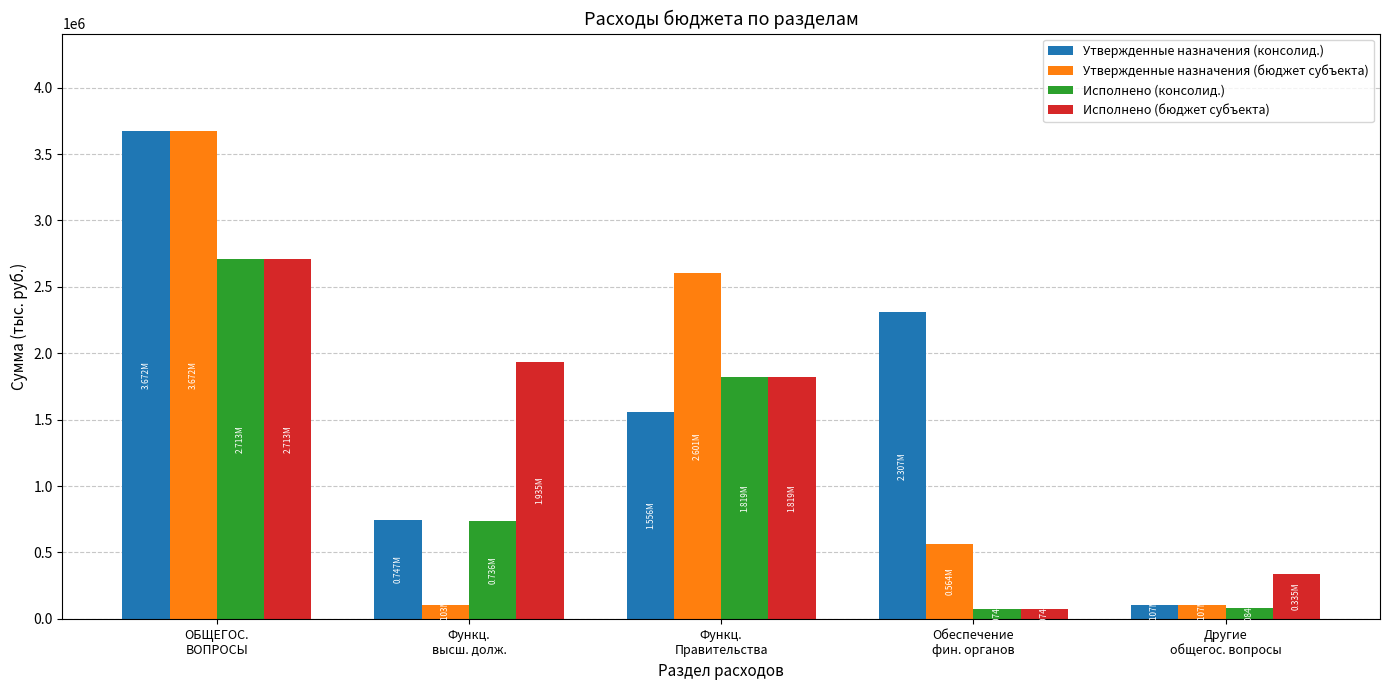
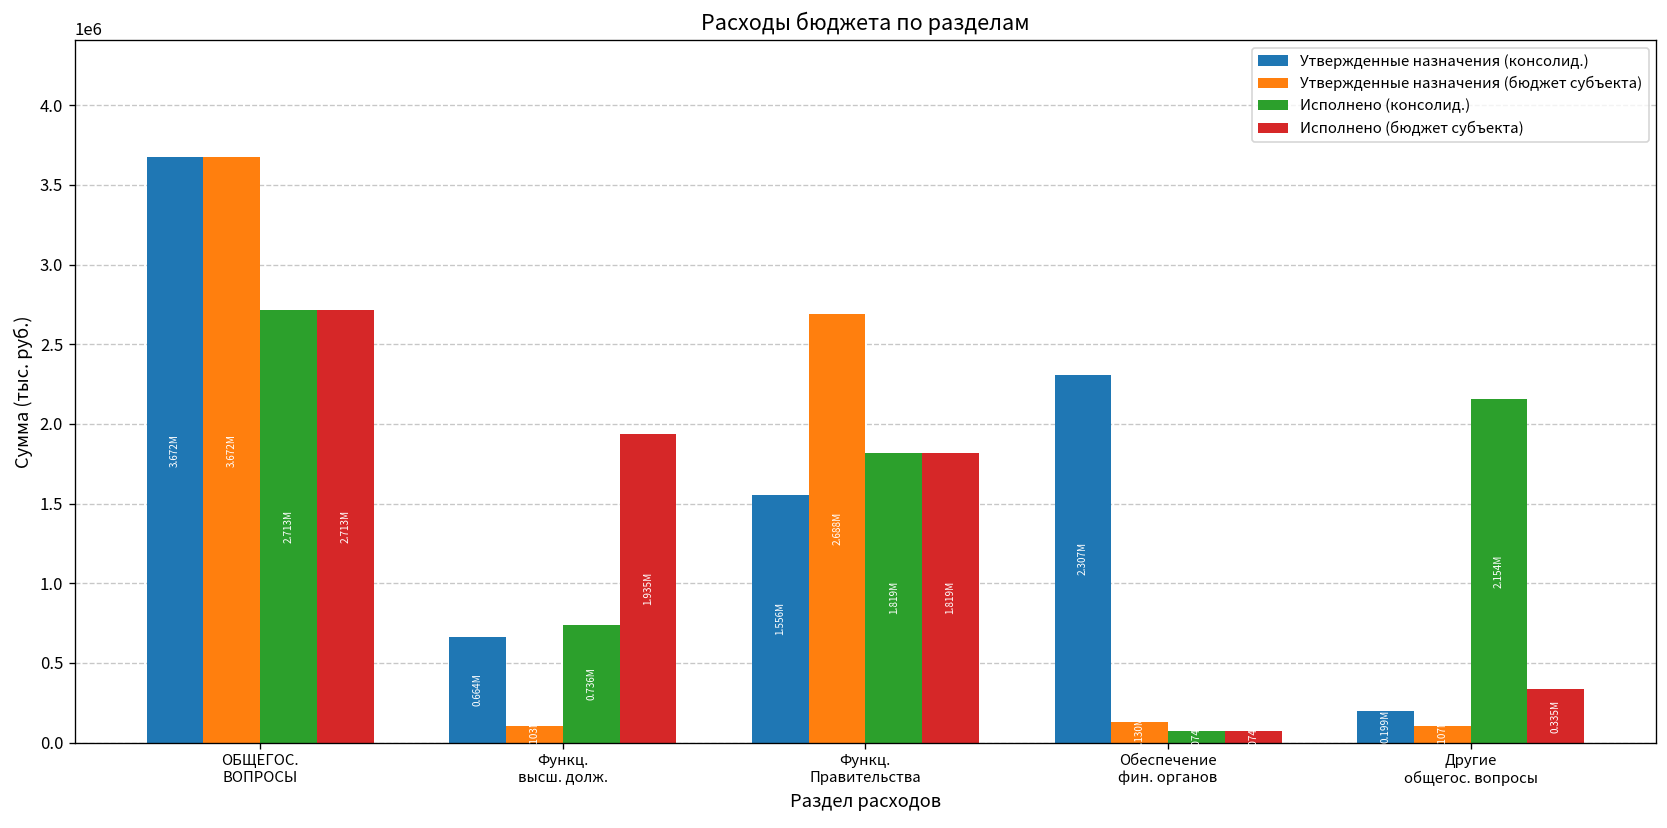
Утвержденные назначения (консолид.), Функц. высш. долж.: 0.747M -> 0.664M
Утвержденные назначения (бюджет субъекта), Функц. Правительства: 2.601M -> 2.688M
Утвержденные назначения (бюджет субъекта), Обеспечение фин. органов: 0.564M -> 0.130M
Утвержденные назначения (консолид.), Другие общегос. вопросы: 0.107M -> 0.199M
Исполнено (консолид.), Другие общегос. вопросы: 80000 -> 2150000
